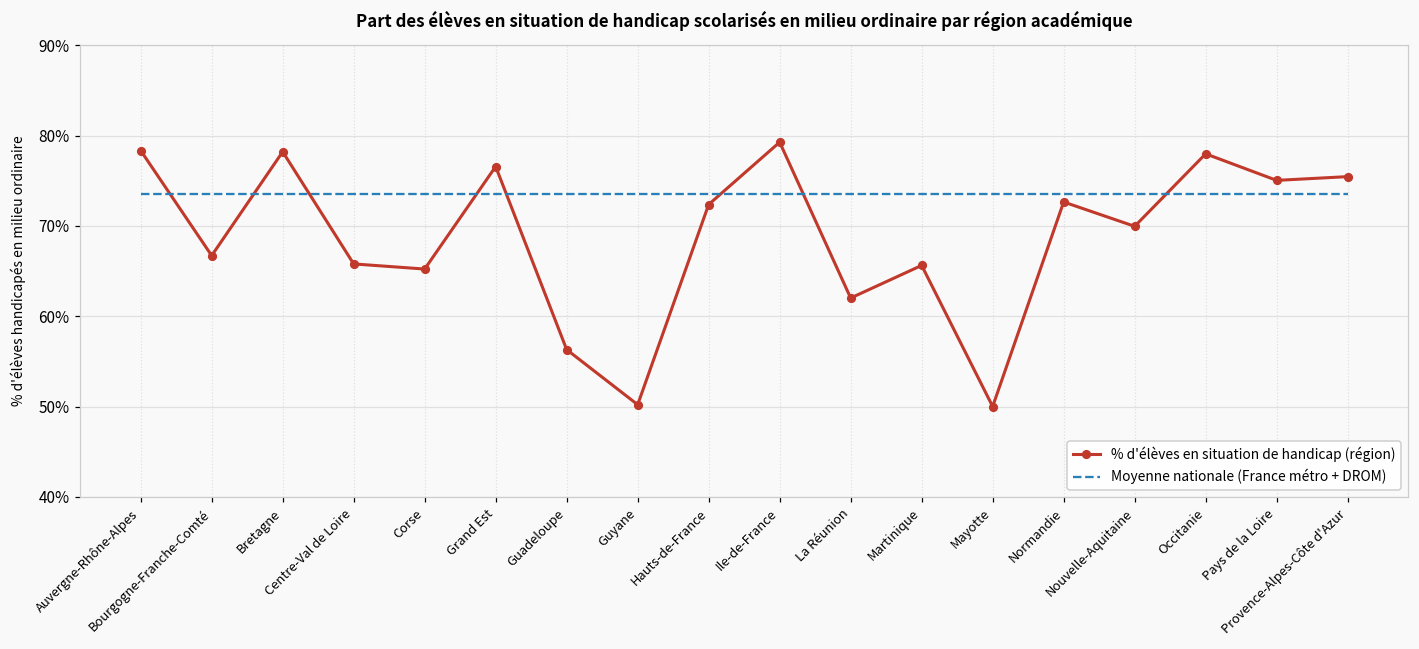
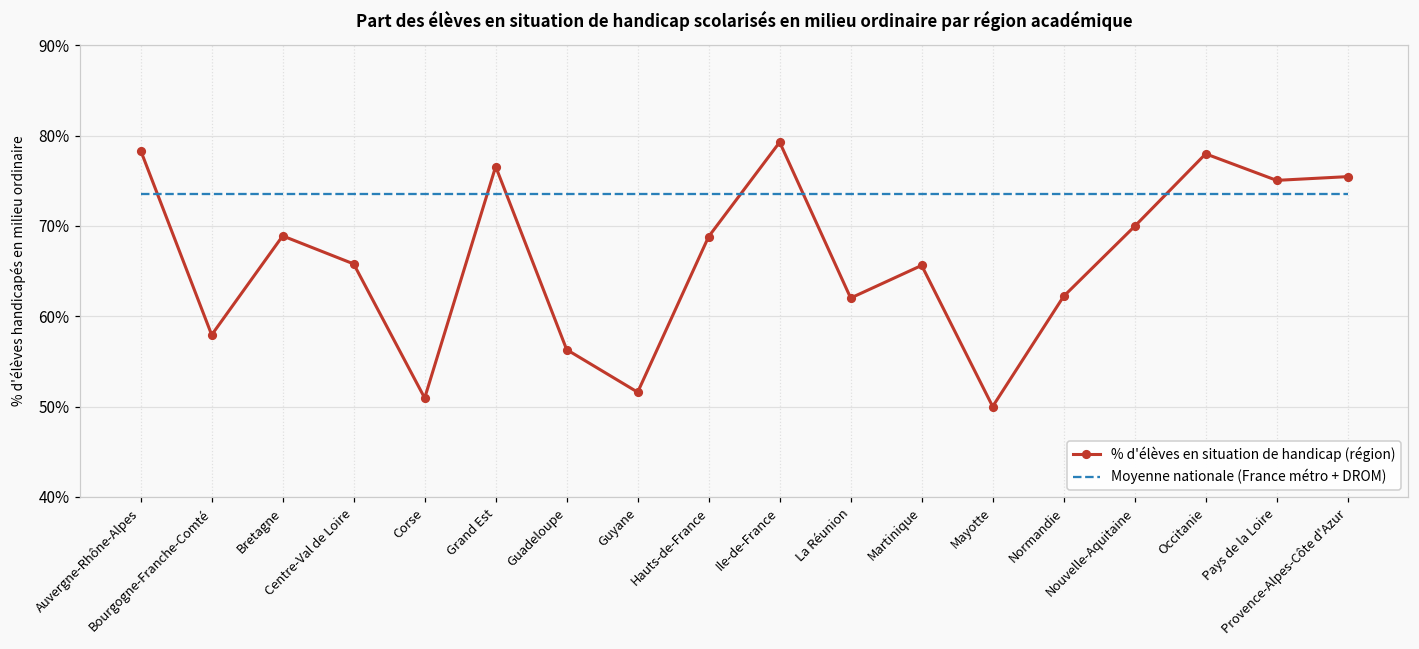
% d'élèves en situation de handicap (région), Bourgogne-Franche-Comté: 67% -> 58%
% d'élèves en situation de handicap (région), Bretagne: 78% -> 69%
% d'élèves en situation de handicap (région), Corse: 65% -> 51%
% d'élèves en situation de handicap (région), Guyane: 50% -> 52%
% d'élèves en situation de handicap (région), Hauts-de-France: 72% -> 69%
% d'élèves en situation de handicap (région), Normandie: 73% -> 62%
